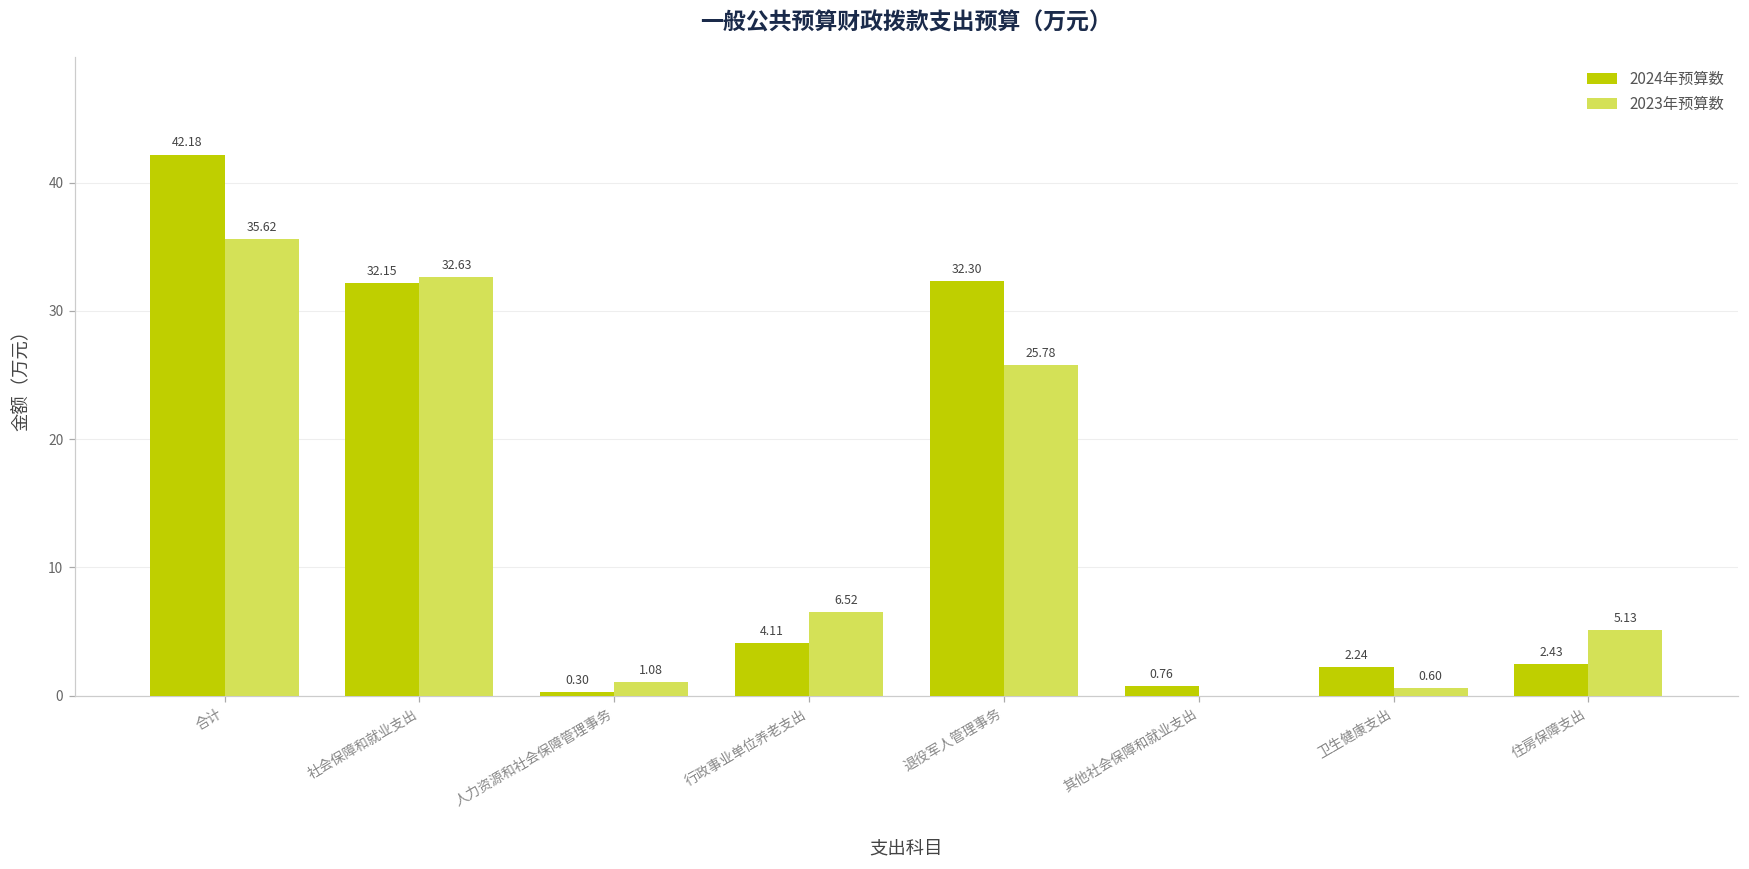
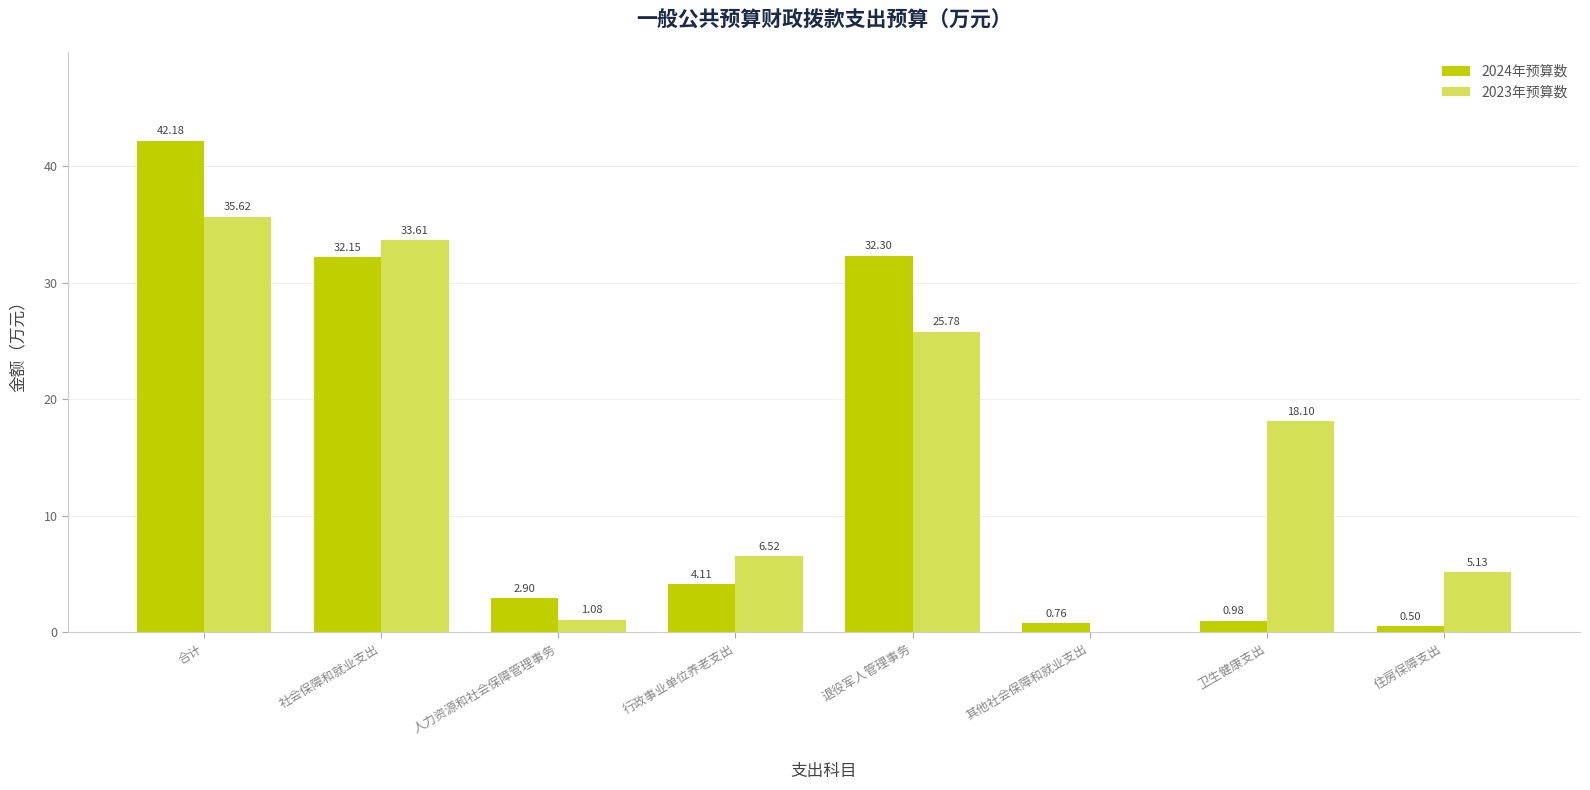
2023年预算数, 社会保障和就业支出: 32.63 -> 33.61
2024年预算数, 人力资源和社会保障管理事务: 0.30 -> 2.90
2024年预算数, 卫生健康支出: 2.24 -> 0.98
2023年预算数, 卫生健康支出: 0.60 -> 18.10
2024年预算数, 住房保障支出: 2.43 -> 0.50
